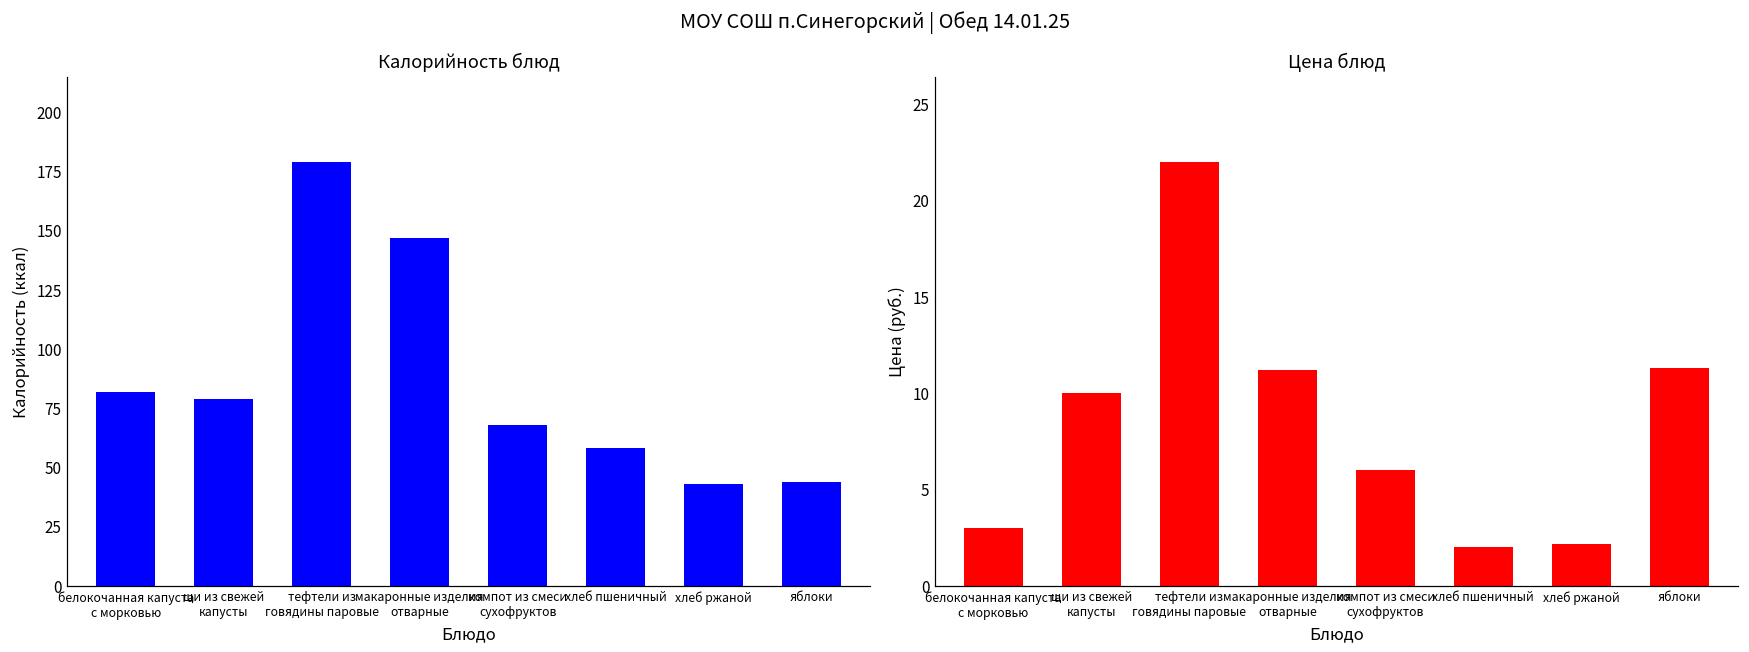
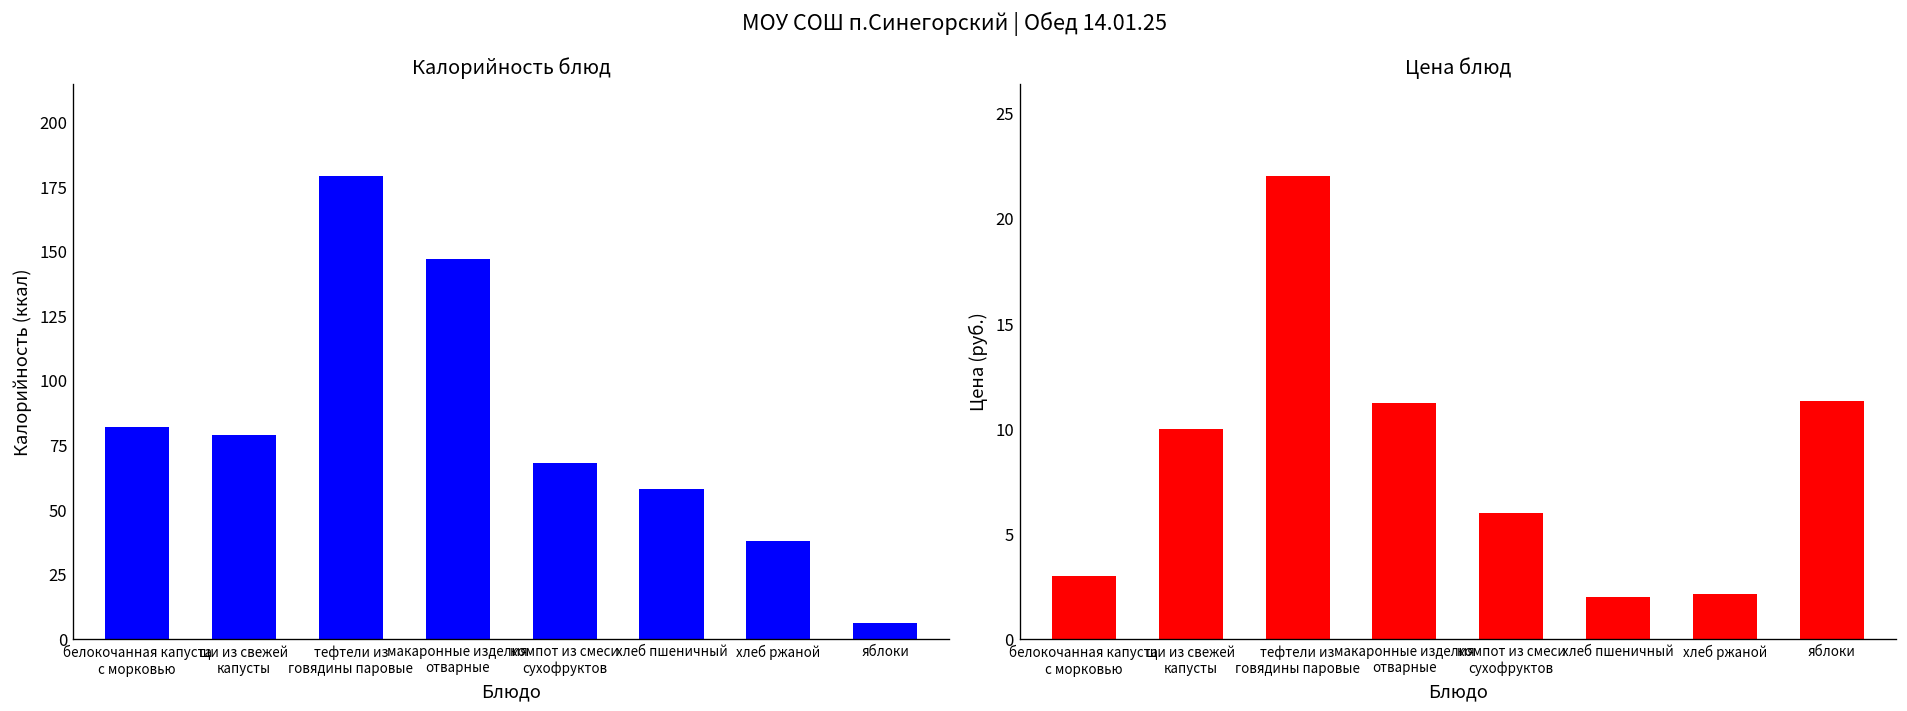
Калорийность блюд, хлеб ржаной: 43 -> 38
Калорийность блюд, яблоки: 44 -> 6
